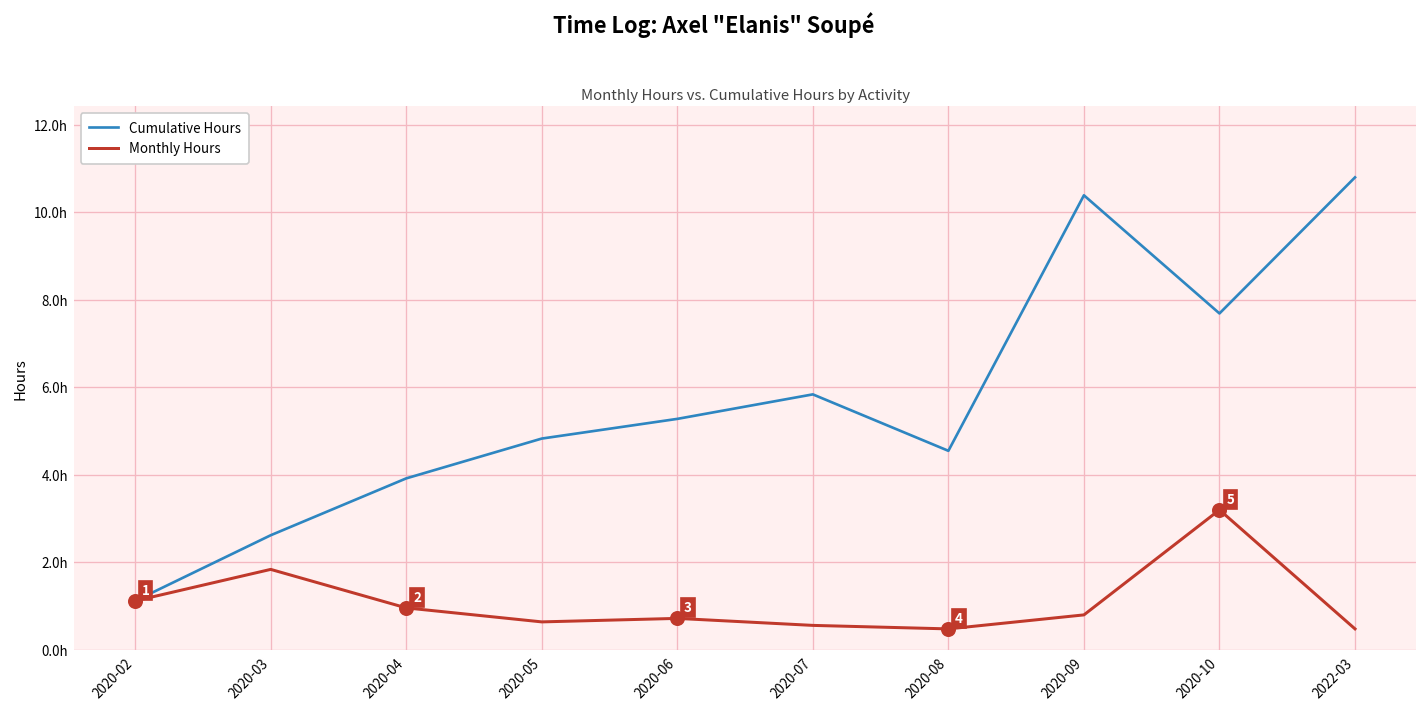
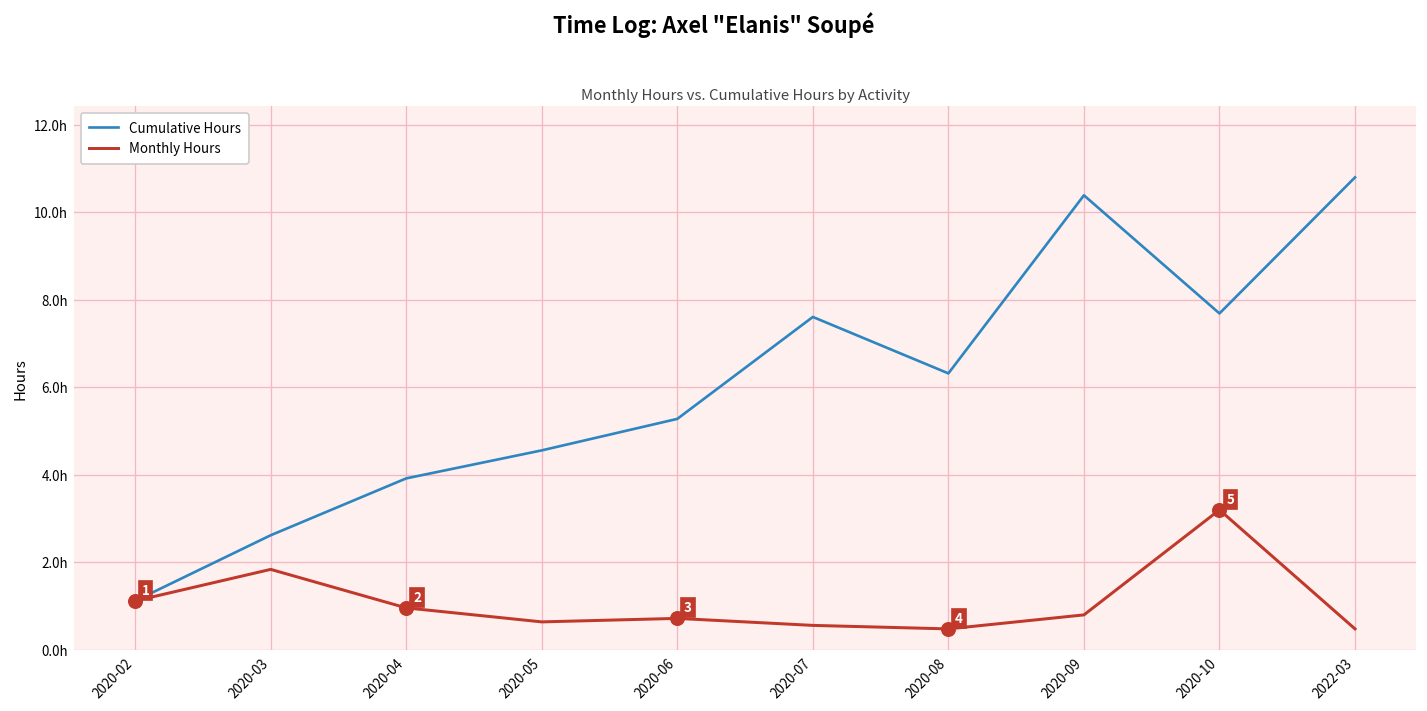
Cumulative Hours, 2020-05: 4.8h -> 4.6h
Cumulative Hours, 2020-07: 5.8h -> 7.6h
Cumulative Hours, 2020-08: 4.6h -> 6.3h
